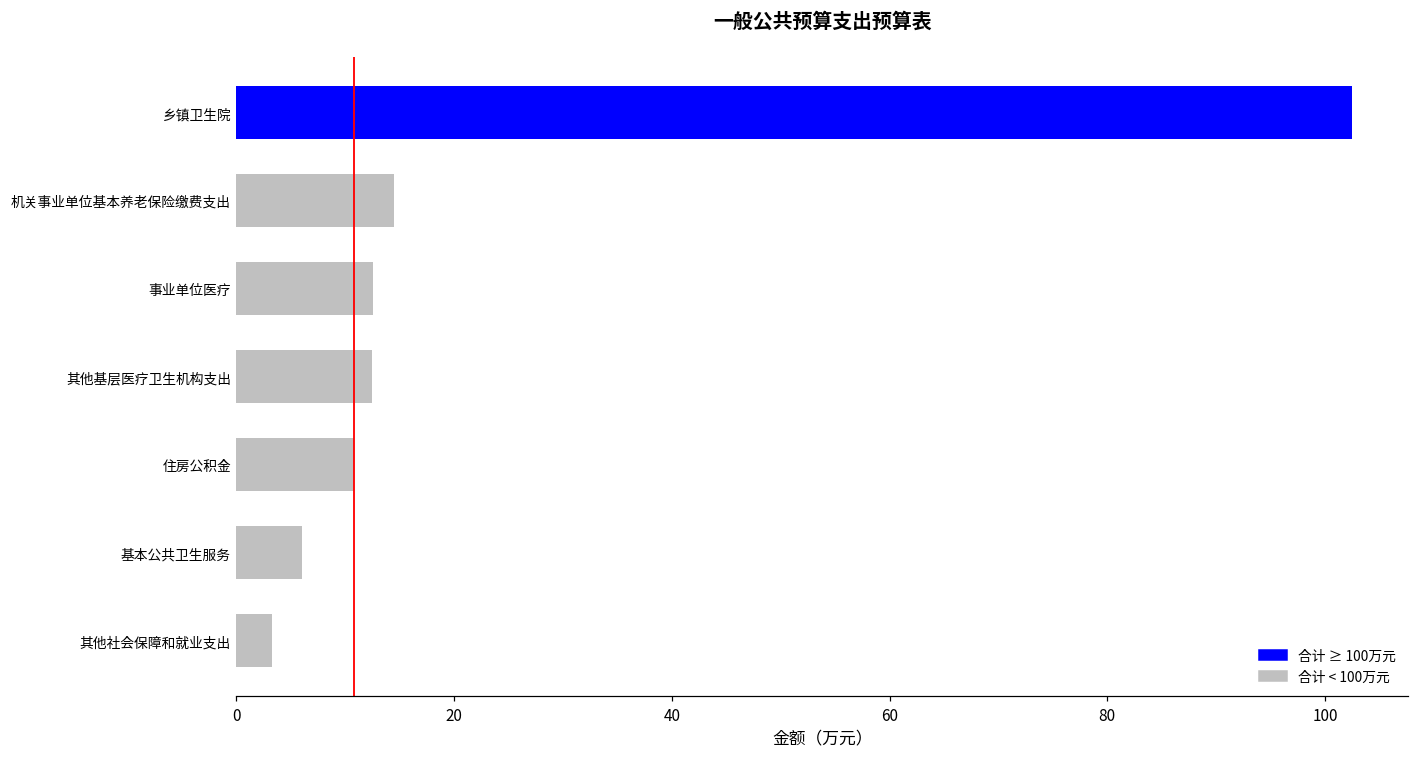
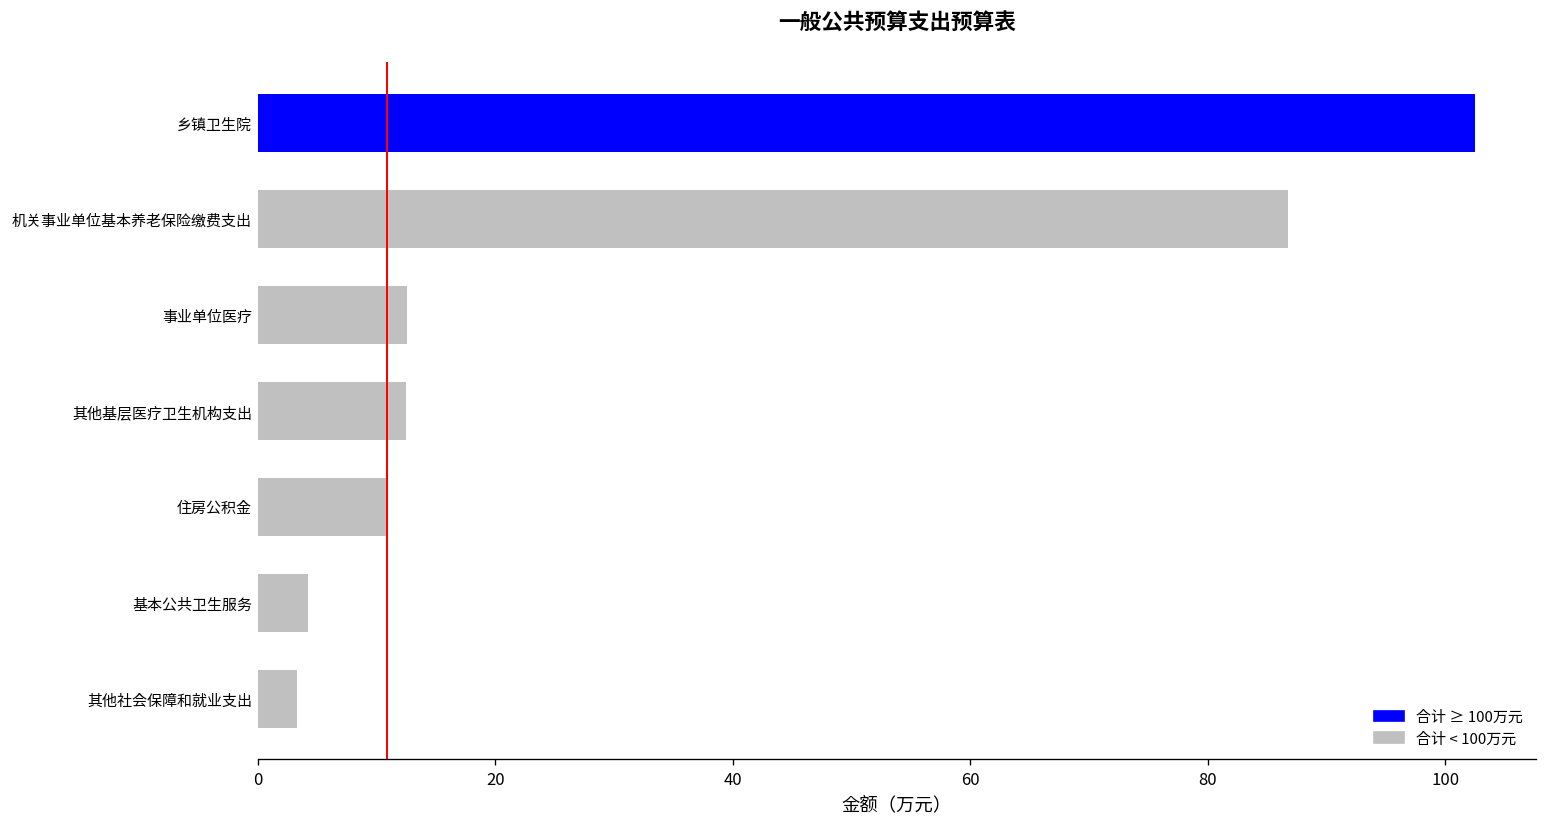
机关事业单位基本养老保险缴费支出: 14 -> 87
基本公共卫生服务: 6 -> 4
